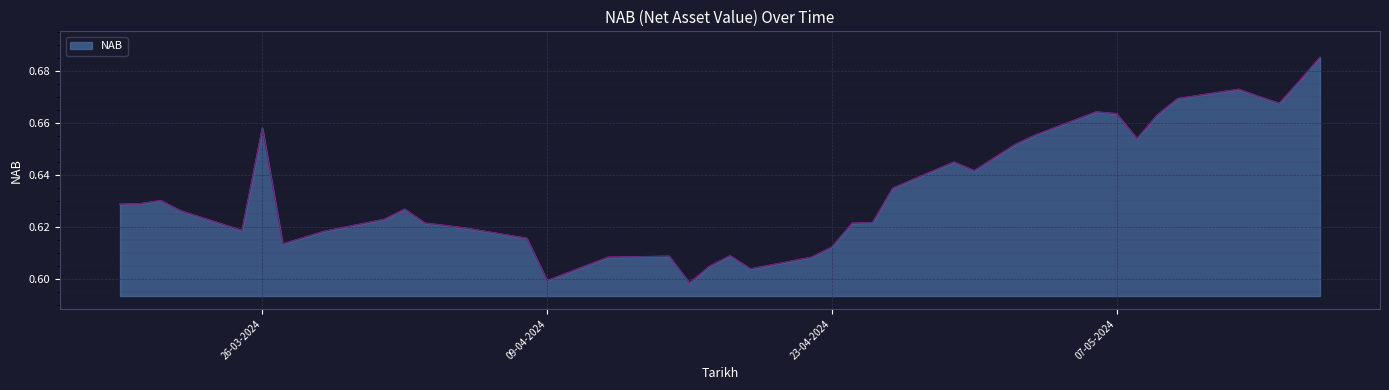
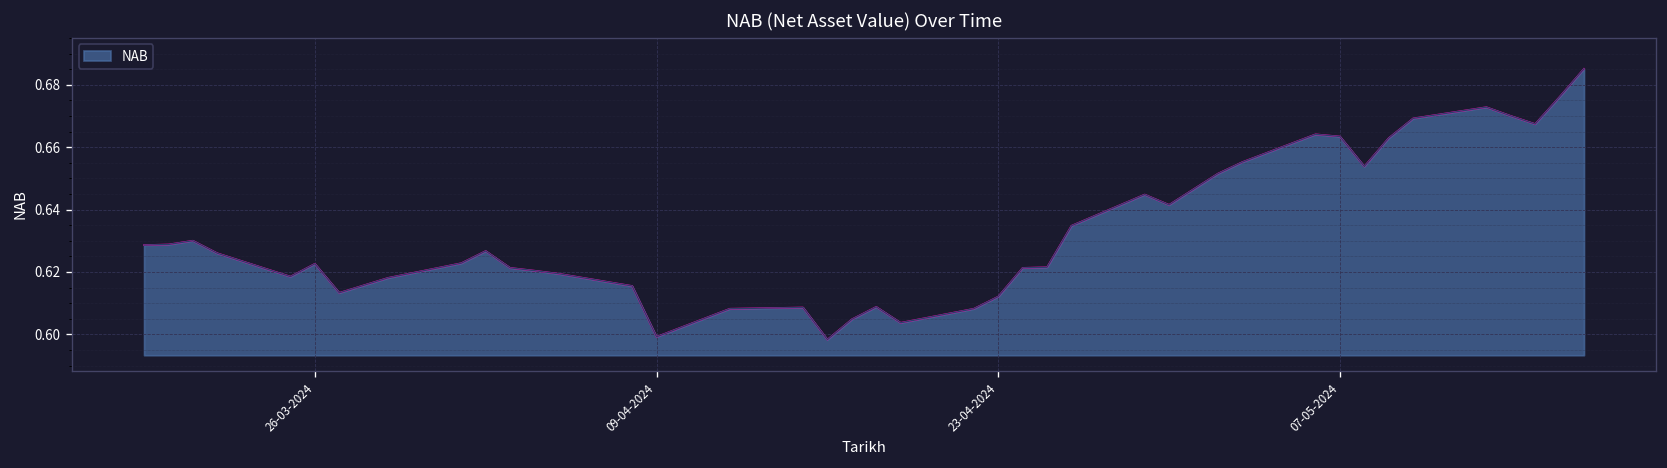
26-03-2024: 0.658 -> 0.623
